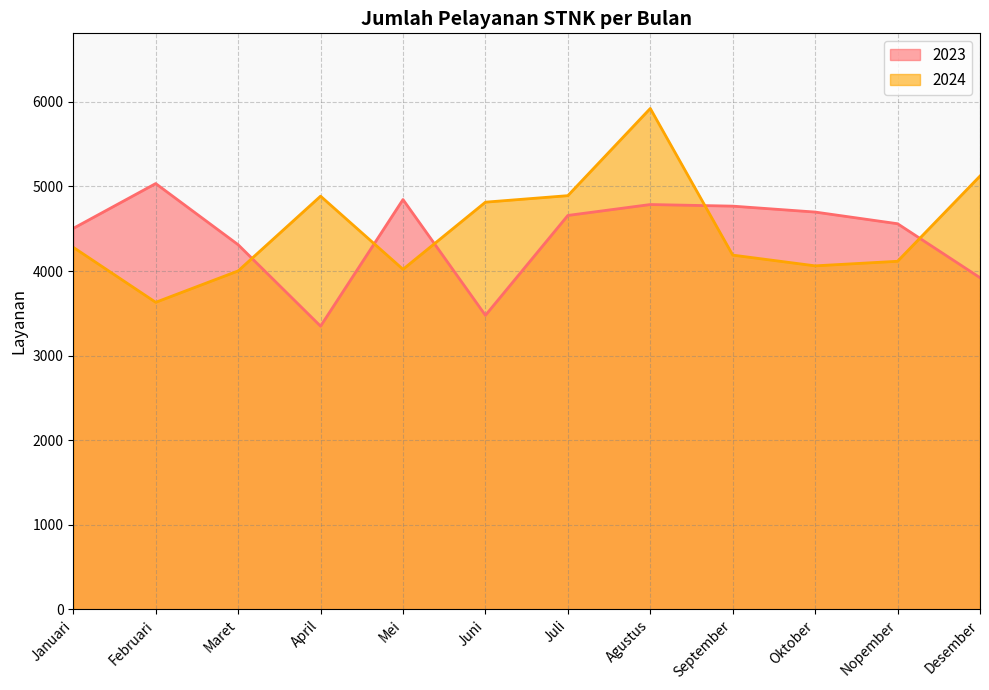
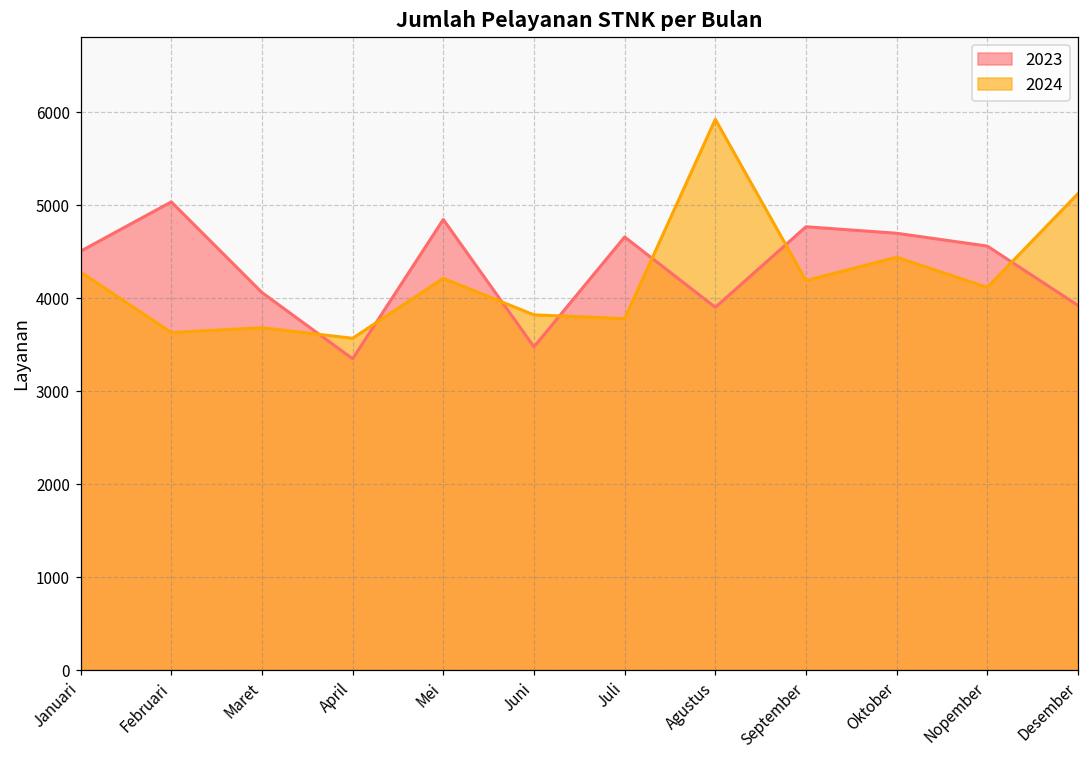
2023, Maret: 4300 -> 4100
2024, Maret: 4000 -> 3700
2024, April: 4900 -> 3600
2024, Mei: 4000 -> 4200
2024, Juni: 4800 -> 3800
2024, Juli: 4900 -> 3800
2023, Agustus: 4800 -> 3900
2024, Oktober: 4100 -> 4400
